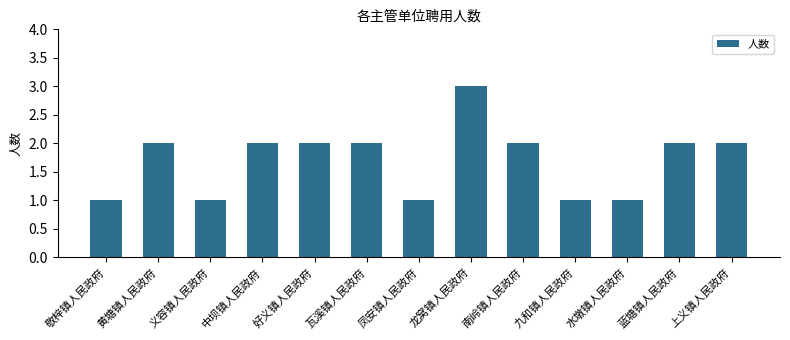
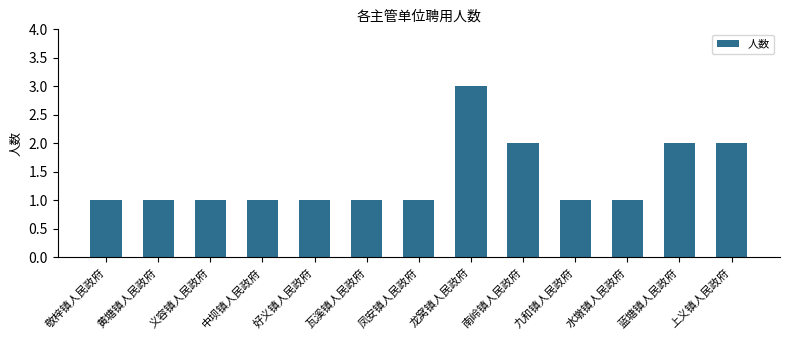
黄塘镇人民政府: 2 -> 1
中坝镇人民政府: 2 -> 1
好义镇人民政府: 2 -> 1
瓦溪镇人民政府: 2 -> 1
